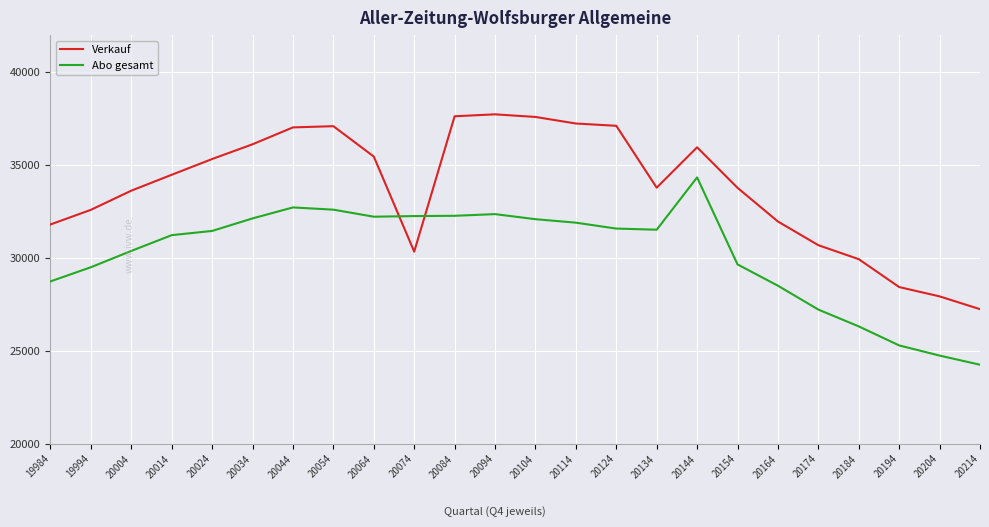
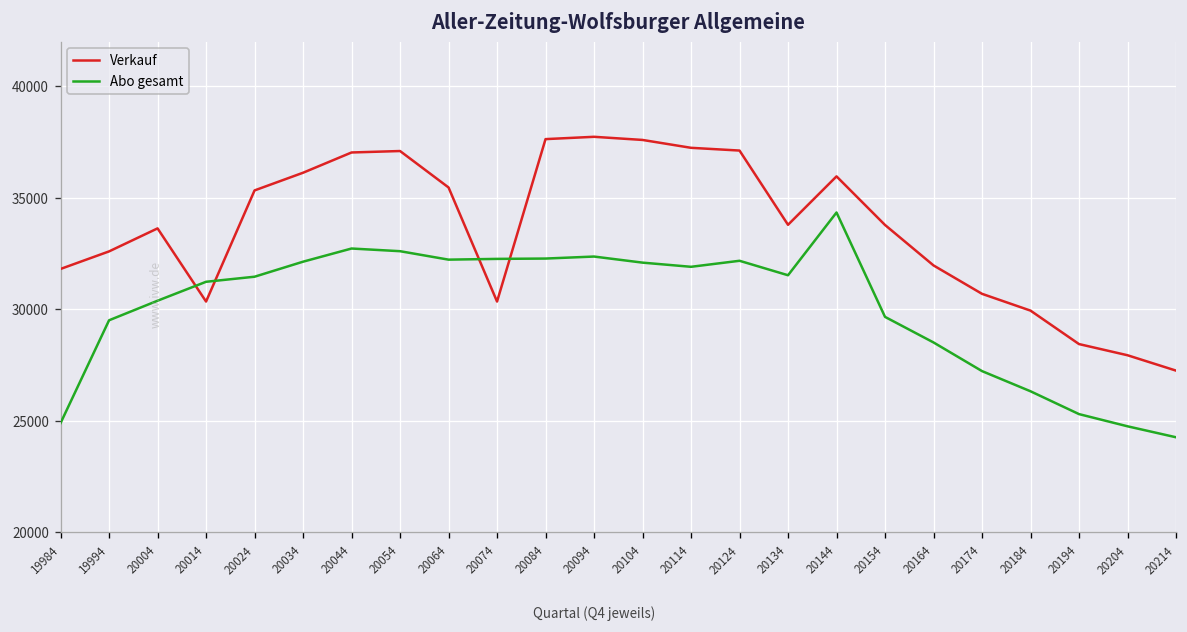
Abo gesamt, 19984: 28700 -> 24900
Verkauf, 20014: 34500 -> 30300
Abo gesamt, 20124: 31600 -> 32200
